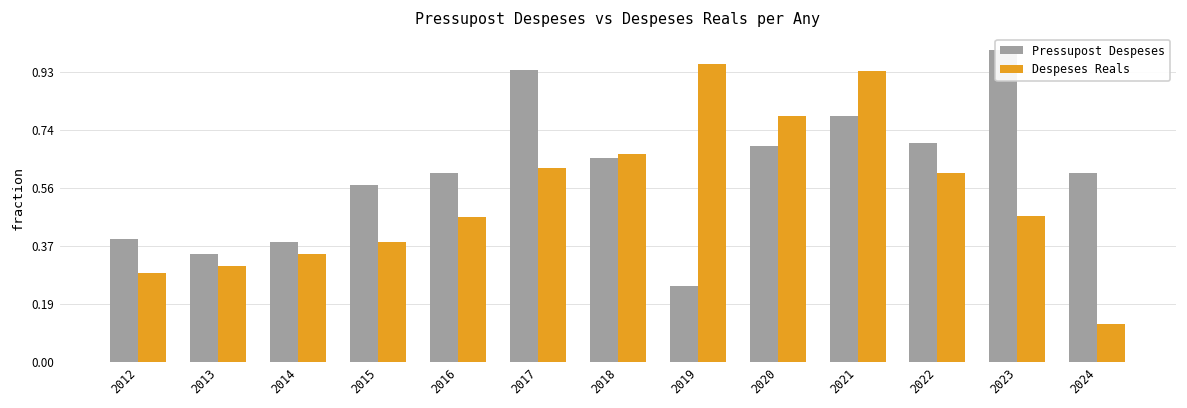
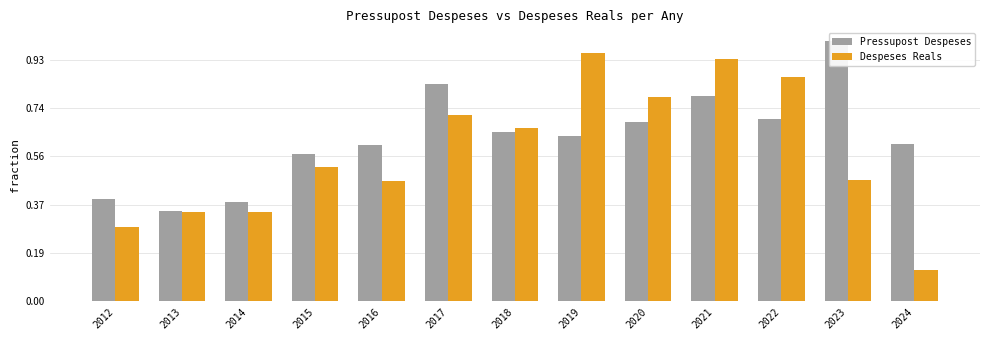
Despeses Reals, 2013: 0.31 -> 0.35
Despeses Reals, 2015: 0.38 -> 0.52
Pressupost Despeses, 2017: 0.94 -> 0.84
Despeses Reals, 2017: 0.62 -> 0.72
Pressupost Despeses, 2019: 0.24 -> 0.64
Despeses Reals, 2022: 0.60 -> 0.86
